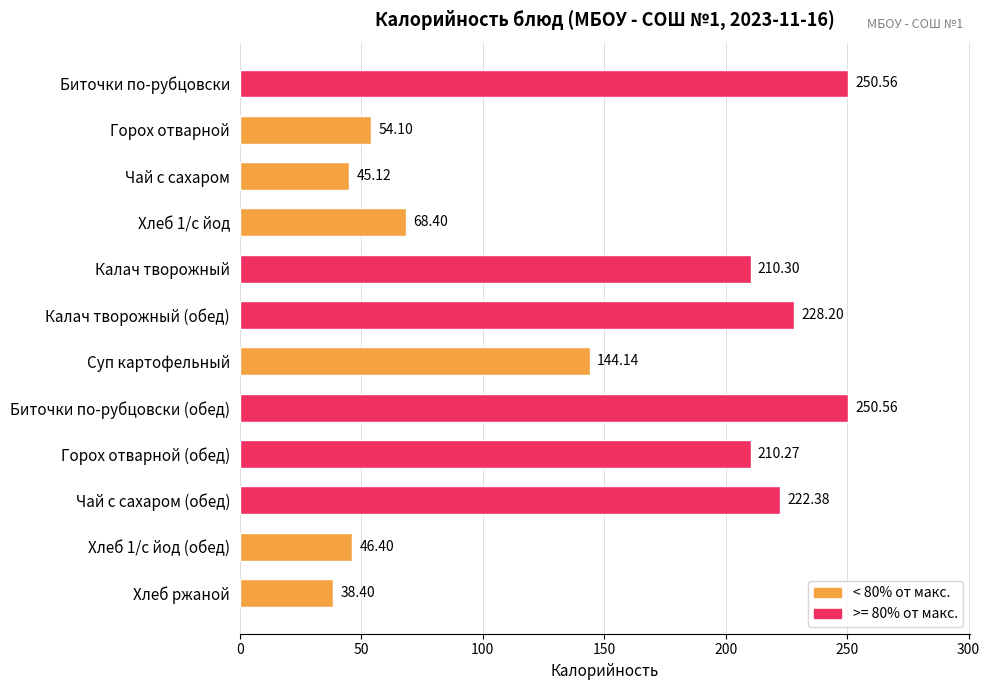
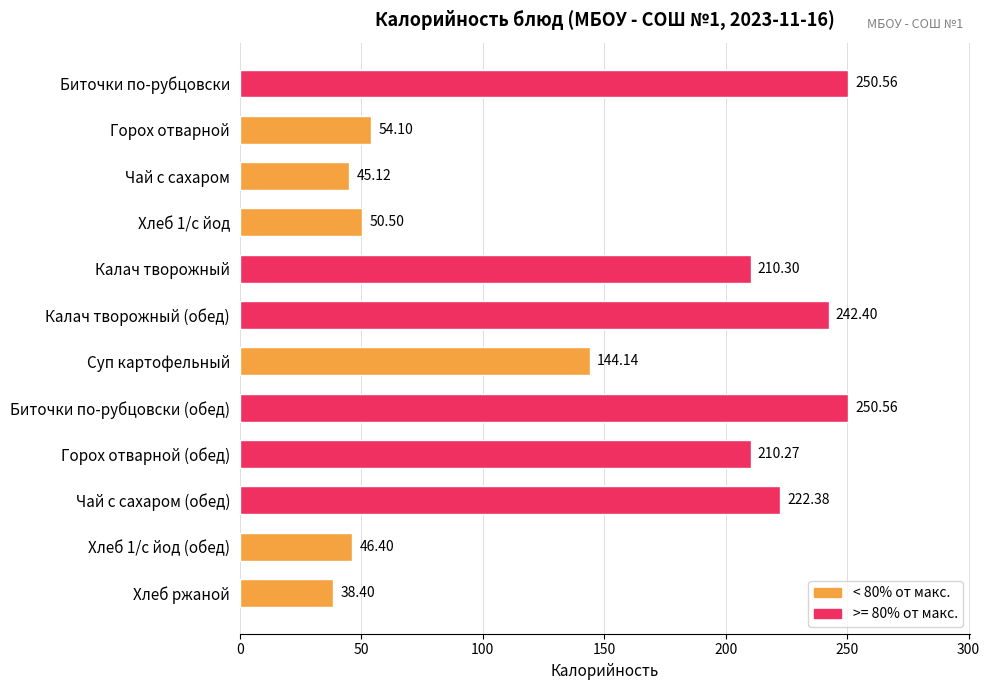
Хлеб 1/с йод: 68.40 -> 50.50
Калач творожный (обед): 228.20 -> 242.40
